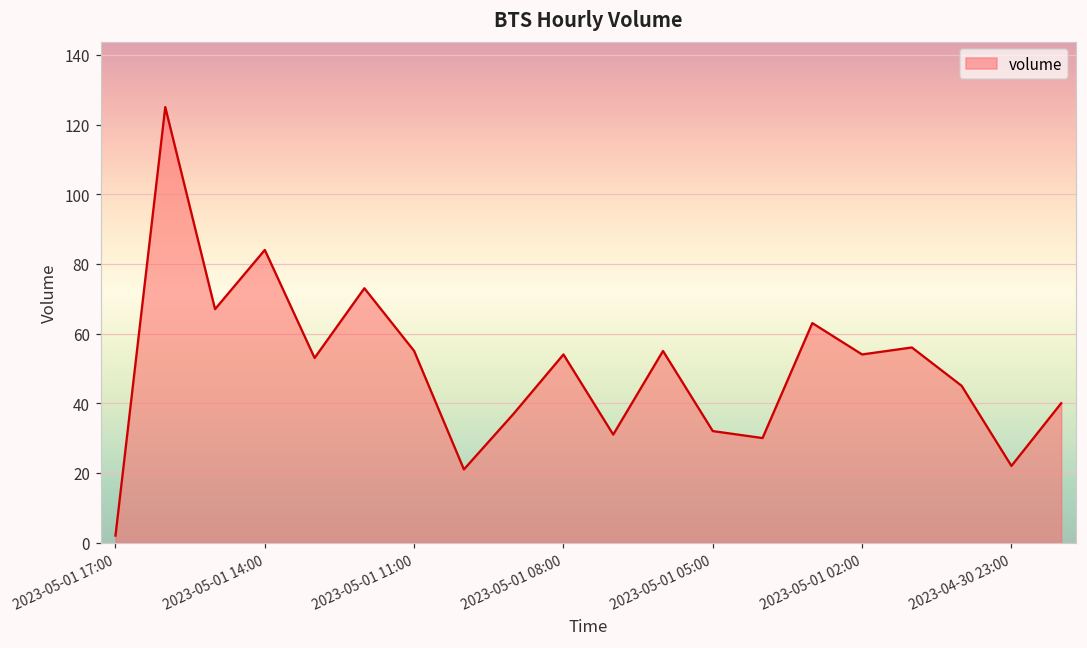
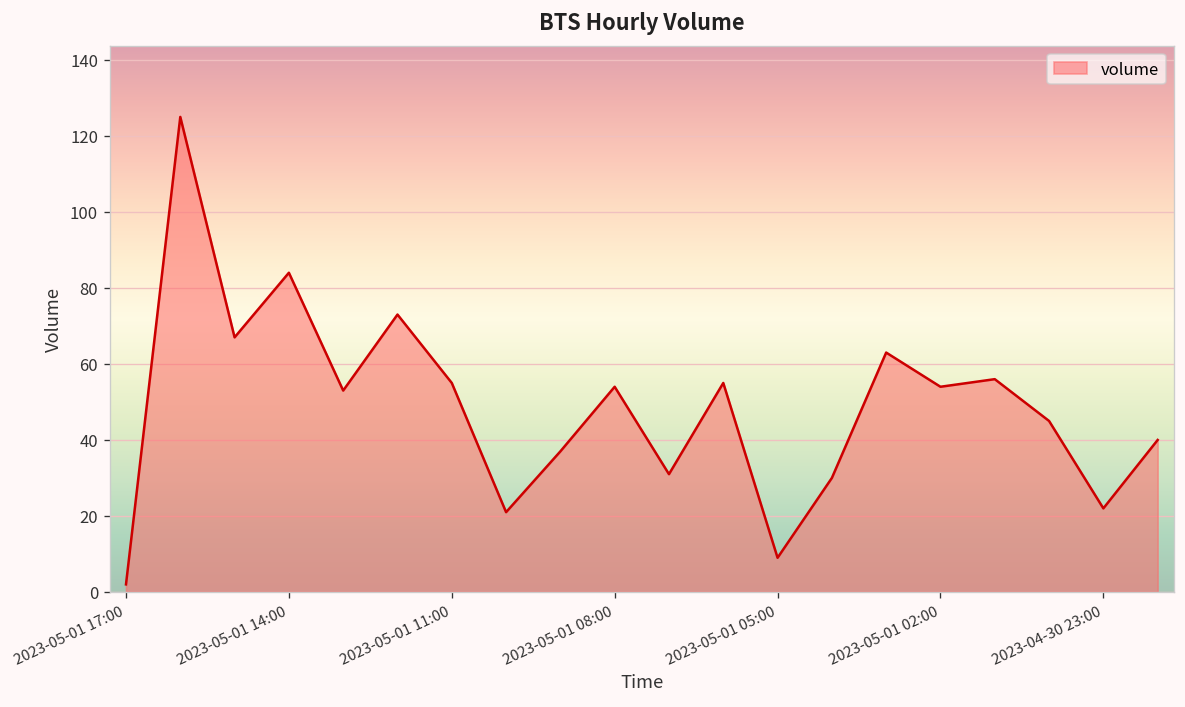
2023-05-01 05:00: 32 -> 9
